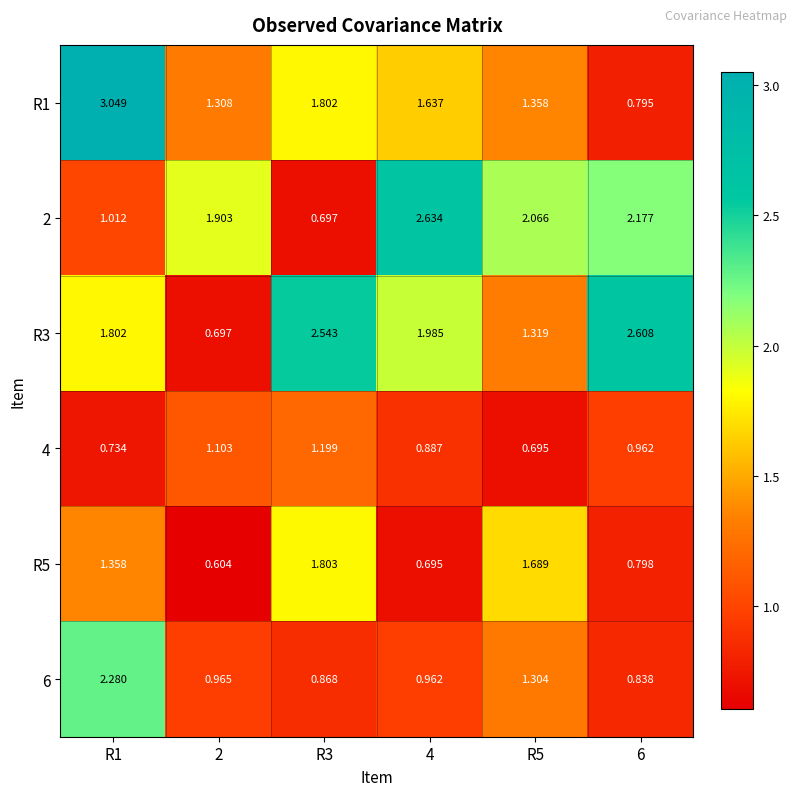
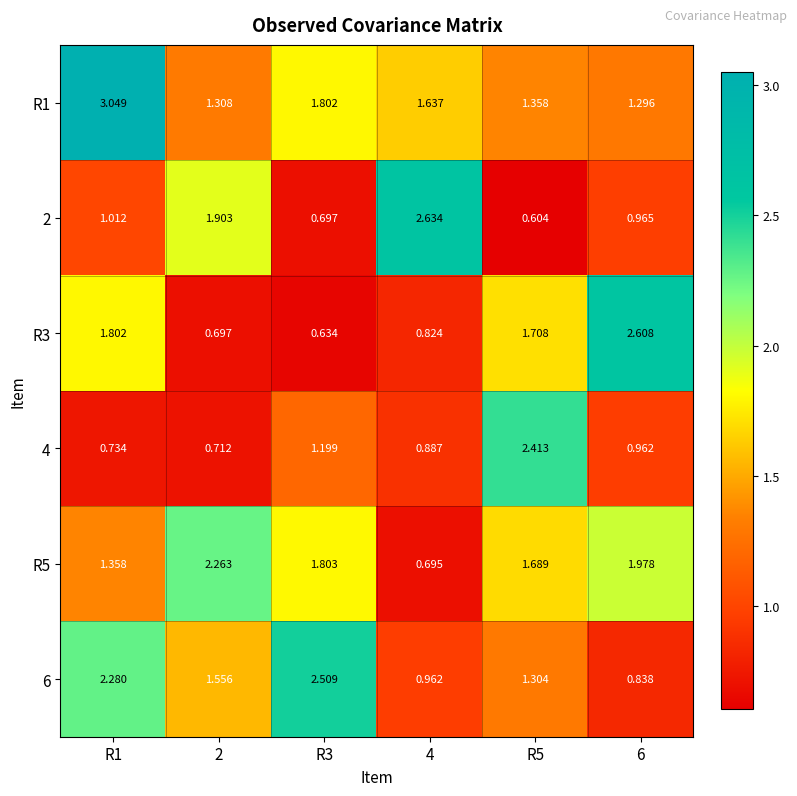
R1, 6: 0.795 -> 1.296
2, R5: 2.066 -> 0.604
2, 6: 2.177 -> 0.965
R3, R3: 2.543 -> 0.634
R3, 4: 1.985 -> 0.824
R3, R5: 1.319 -> 1.708
4, 2: 1.103 -> 0.712
4, R5: 0.695 -> 2.413
R5, 2: 0.604 -> 2.263
R5, 6: 0.798 -> 1.978
6, 2: 0.965 -> 1.556
6, R3: 0.868 -> 2.509
